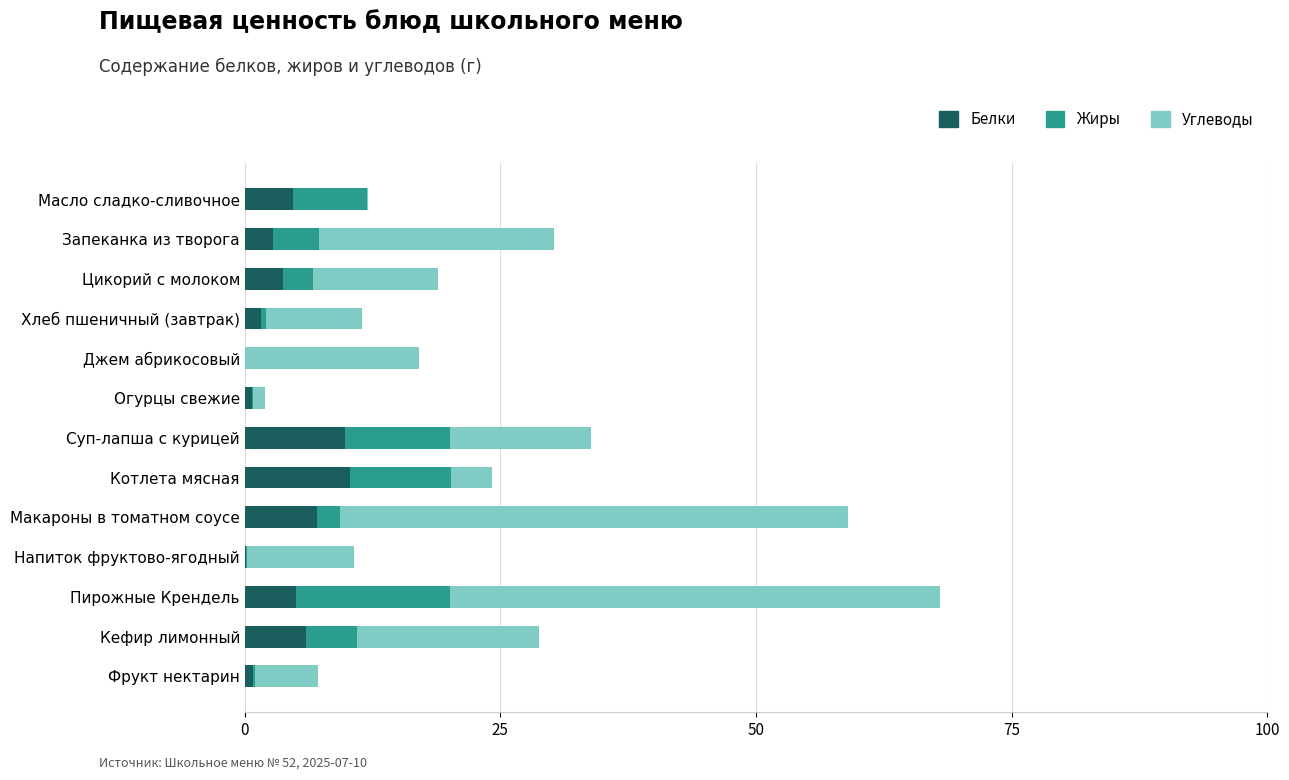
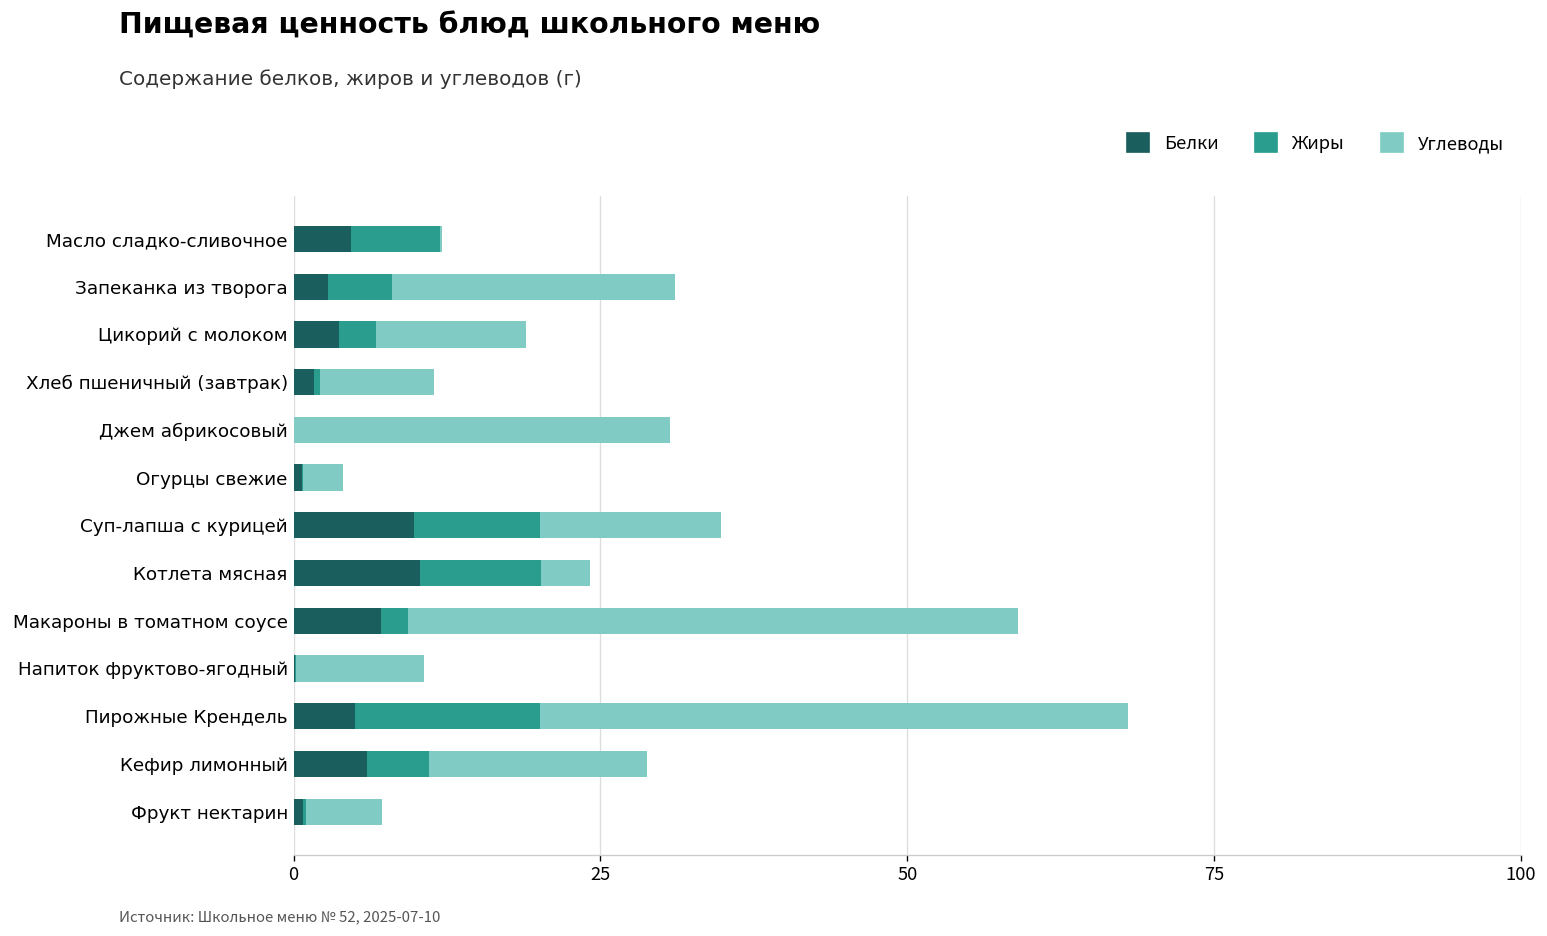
Жиры, Запеканка из творога: 4.5 -> 5.3
Углеводы, Джем абрикосовый: 17.0 -> 30.7
Углеводы, Огурцы свежие: 1.2 -> 3.2
Углеводы, Суп-лапша с курицей: 13.8 -> 14.8
